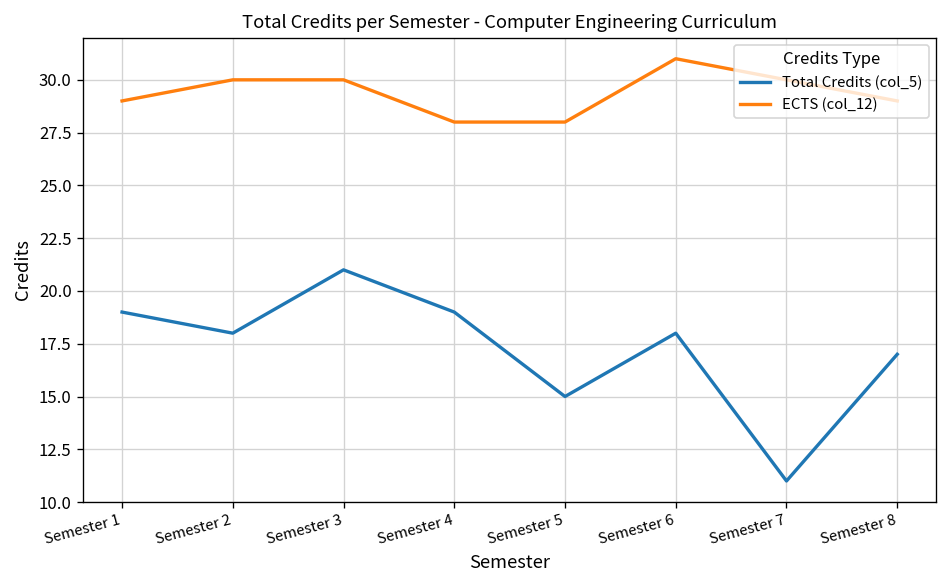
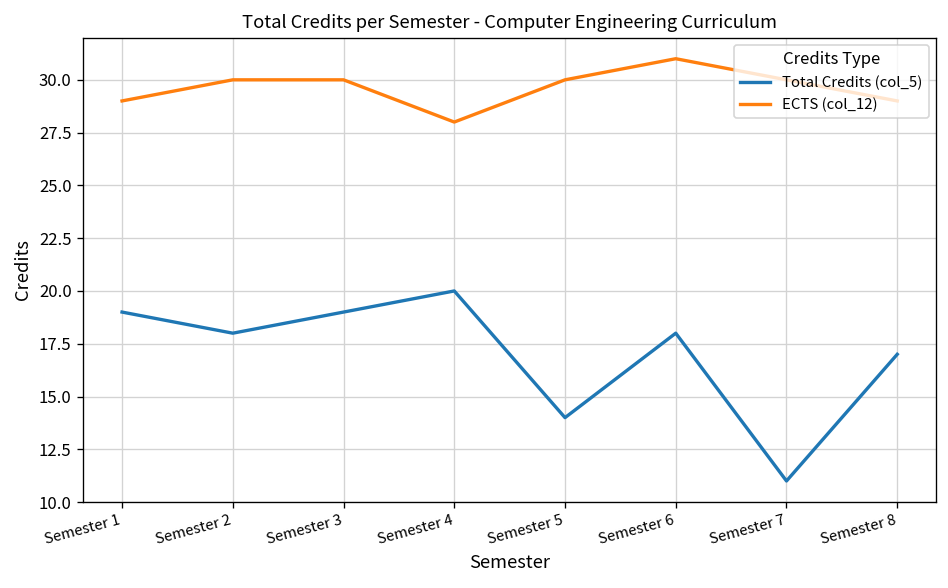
Total Credits (col_5), Semester 3: 21 -> 19
Total Credits (col_5), Semester 4: 19 -> 20
Total Credits (col_5), Semester 5: 15 -> 14
ECTS (col_12), Semester 5: 28 -> 30
